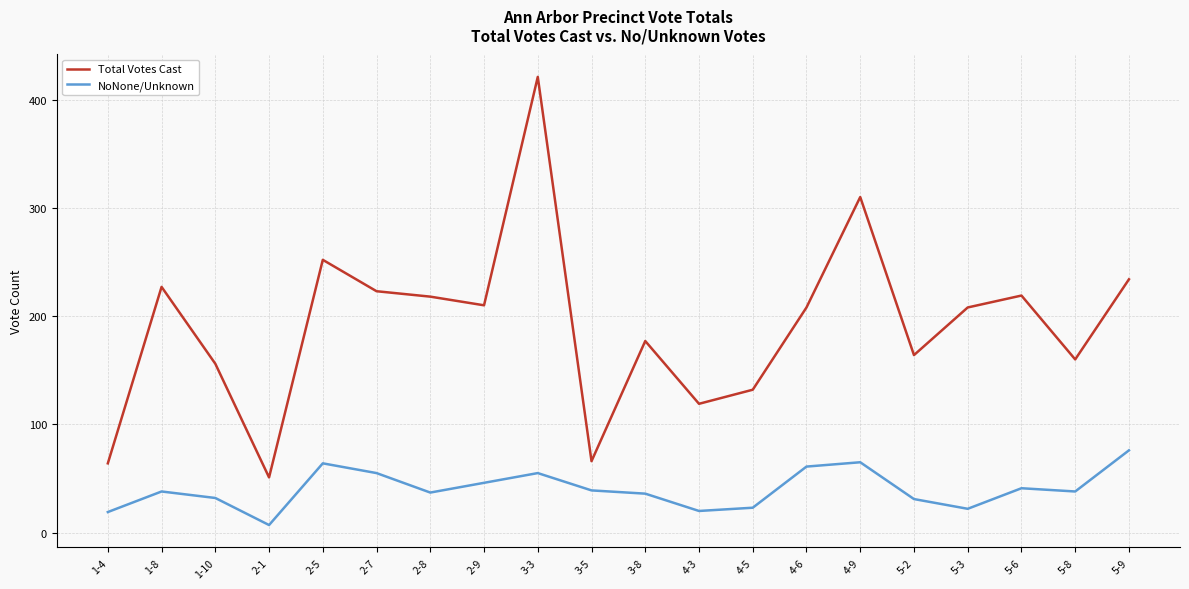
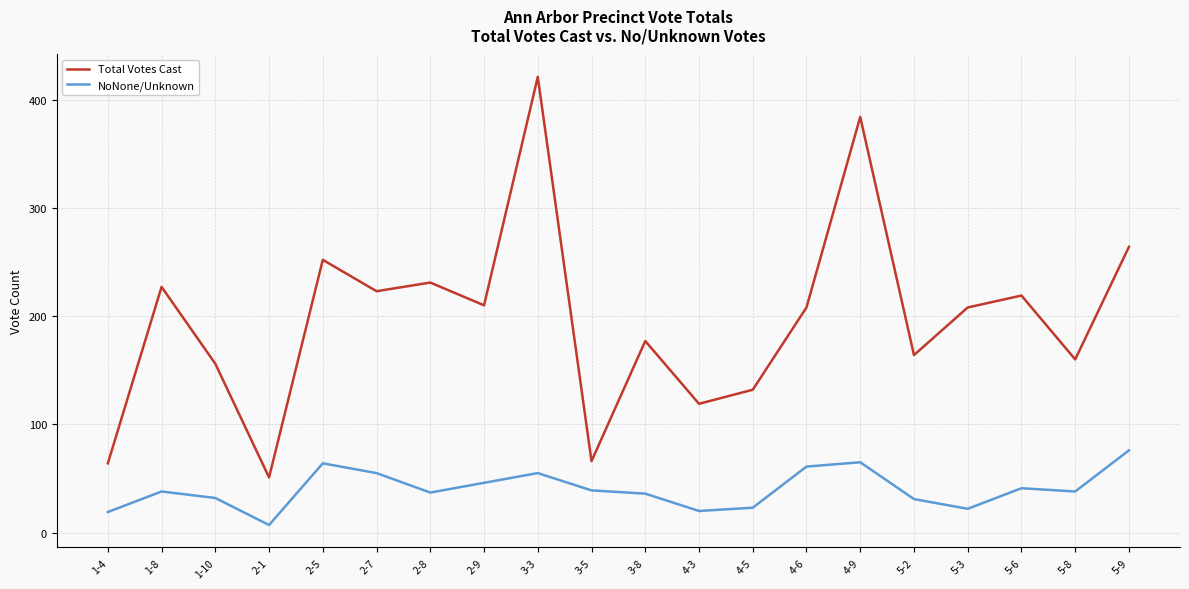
Total Votes Cast, 2-8: 218 -> 231
Total Votes Cast, 4-9: 310 -> 384
Total Votes Cast, 5-9: 234 -> 264
